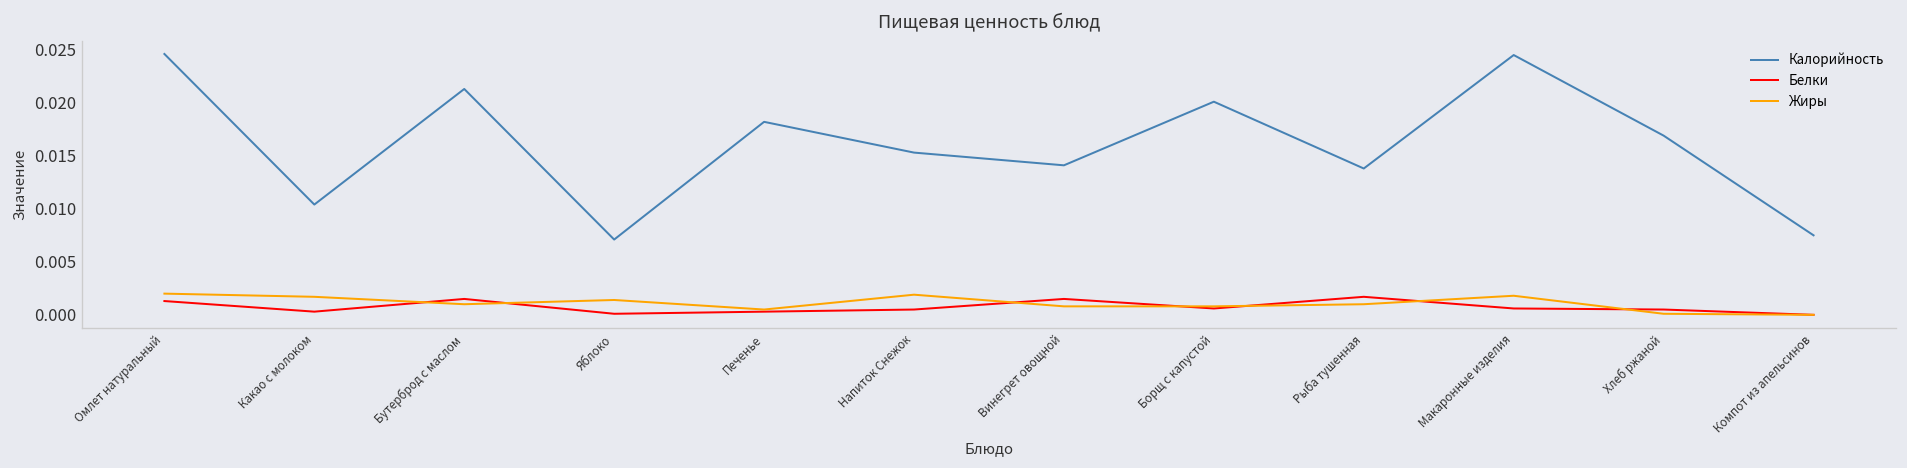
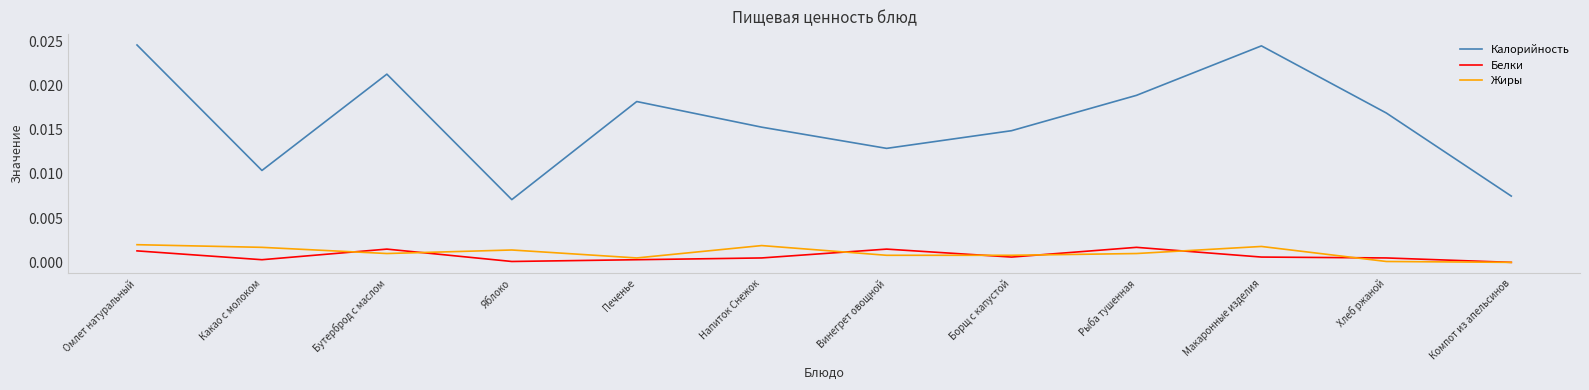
Калорийность, Винегрет овощной: 0.014 -> 0.013
Калорийность, Борщ с капустой: 0.020 -> 0.015
Калорийность, Рыба тушенная: 0.014 -> 0.019
